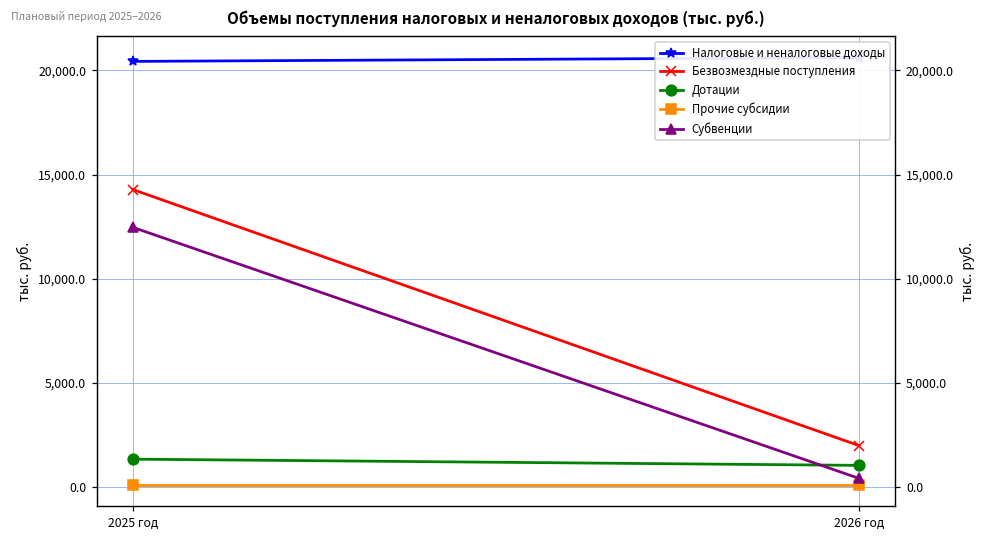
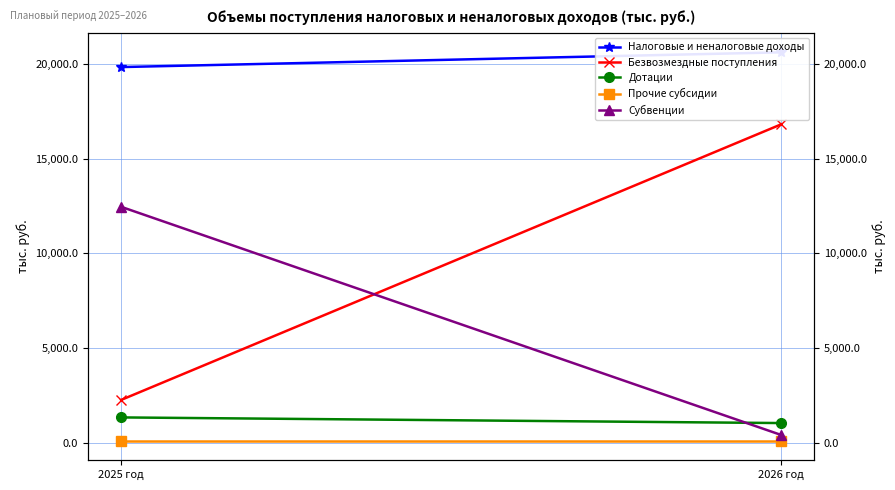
Налоговые и неналоговые доходы, 2025 год: 20,400 -> 19,800
Безвозмездные поступления, 2025 год: 14,300 -> 2,300
Безвозмездные поступления, 2026 год: 2,000 -> 16,800
